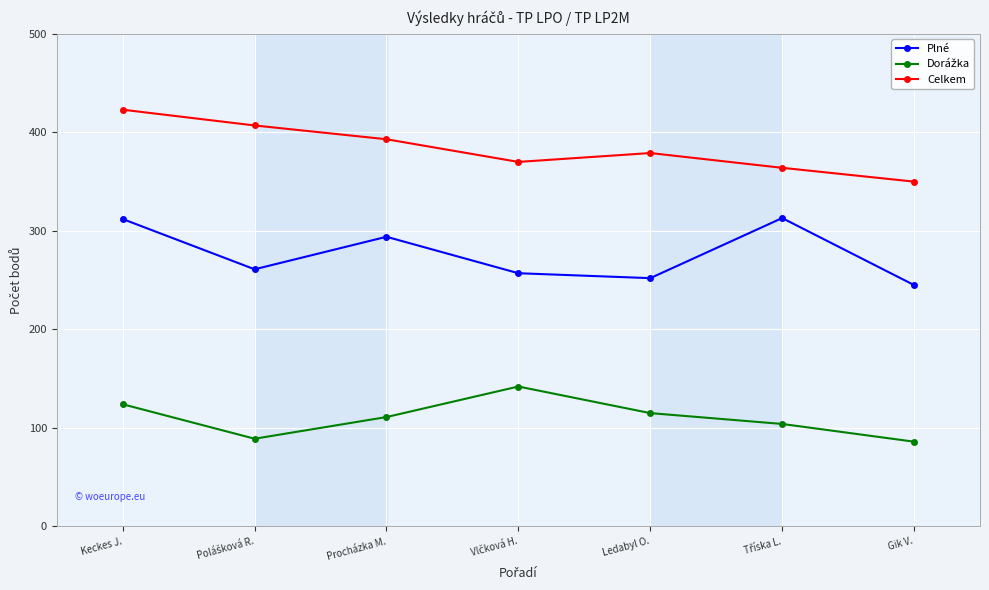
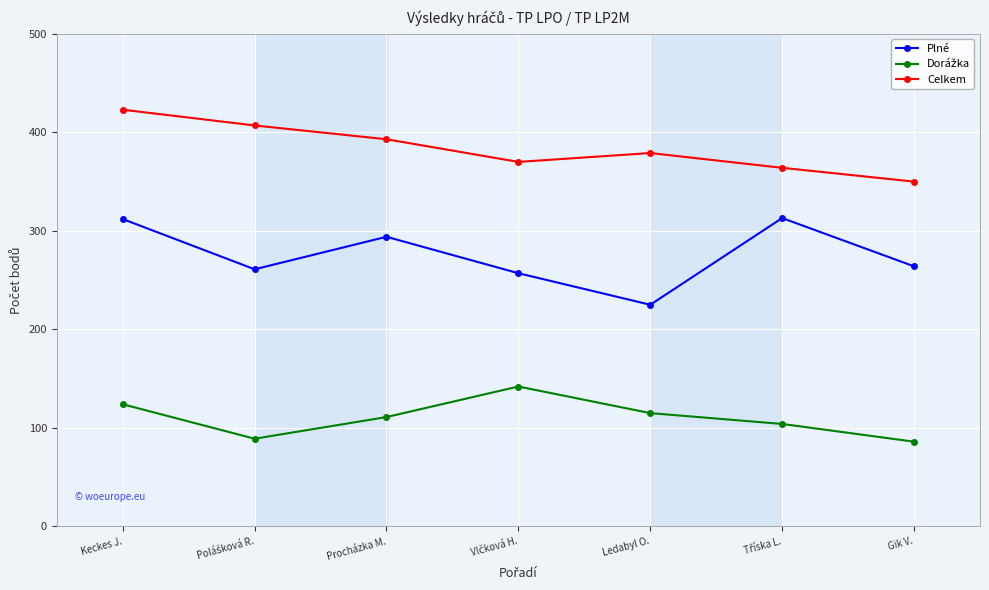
Plné, Ledabyl O.: 250 -> 230
Plné, Gik V.: 250 -> 260
